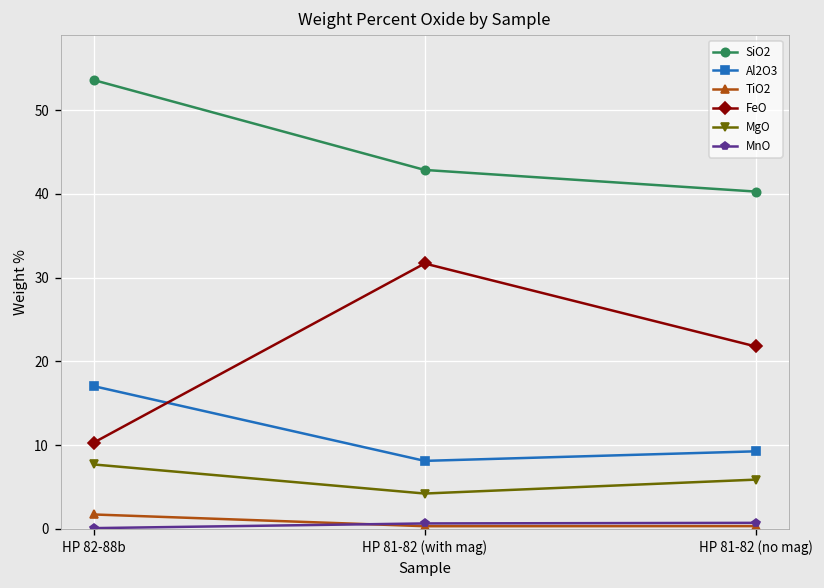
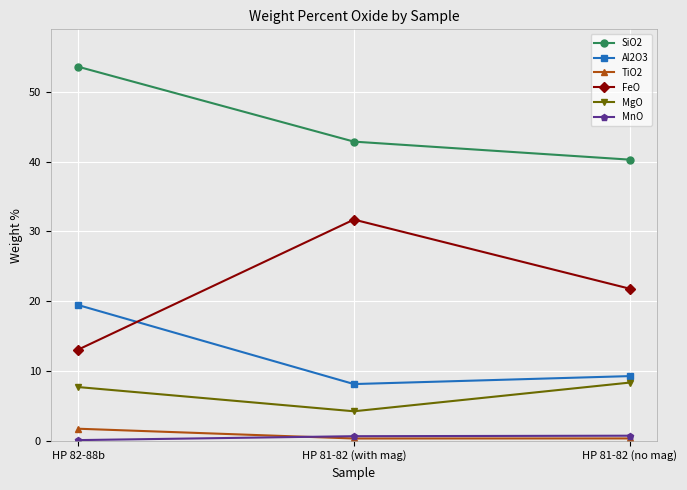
Al2O3, HP 82-88b: 17 -> 19
FeO, HP 82-88b: 10 -> 13
MgO, HP 81-82 (no mag): 6 -> 8
